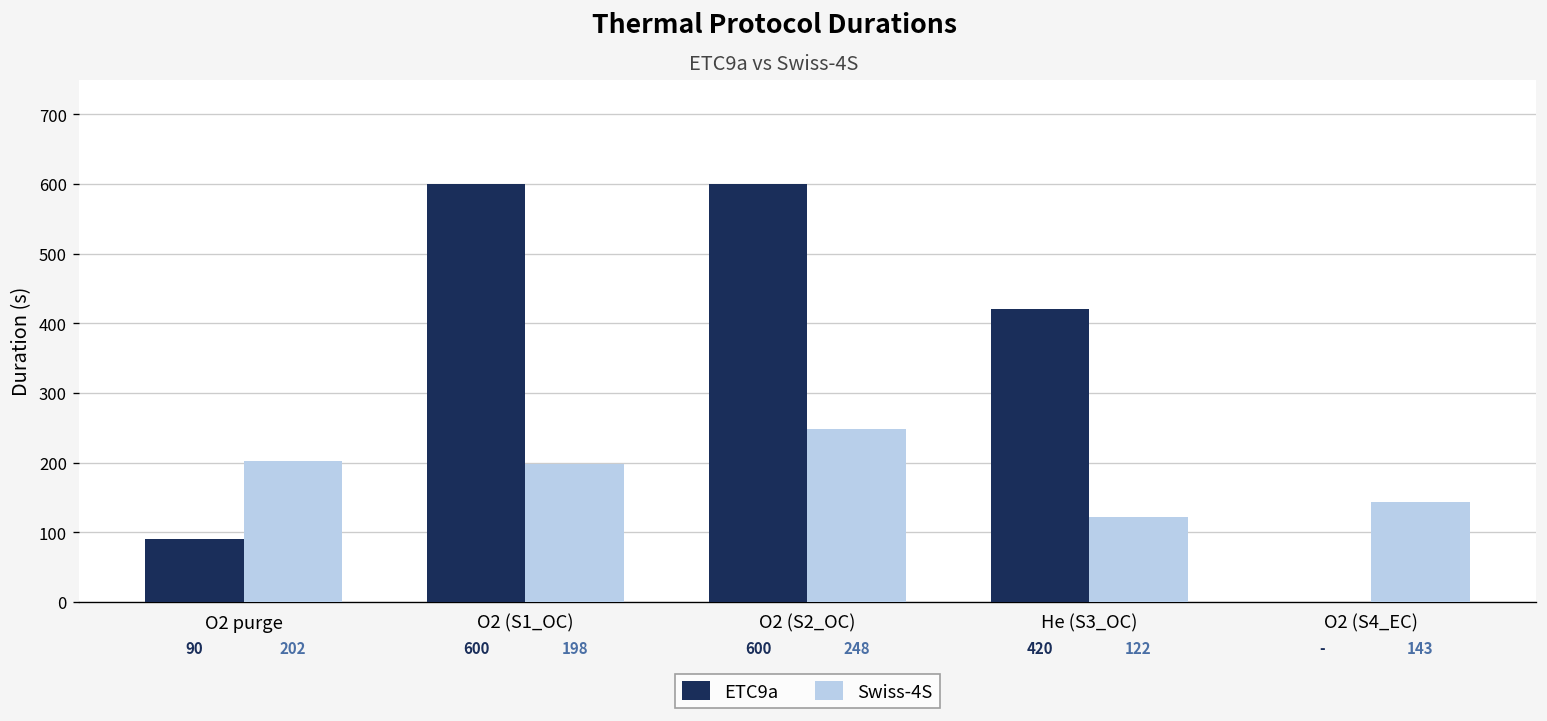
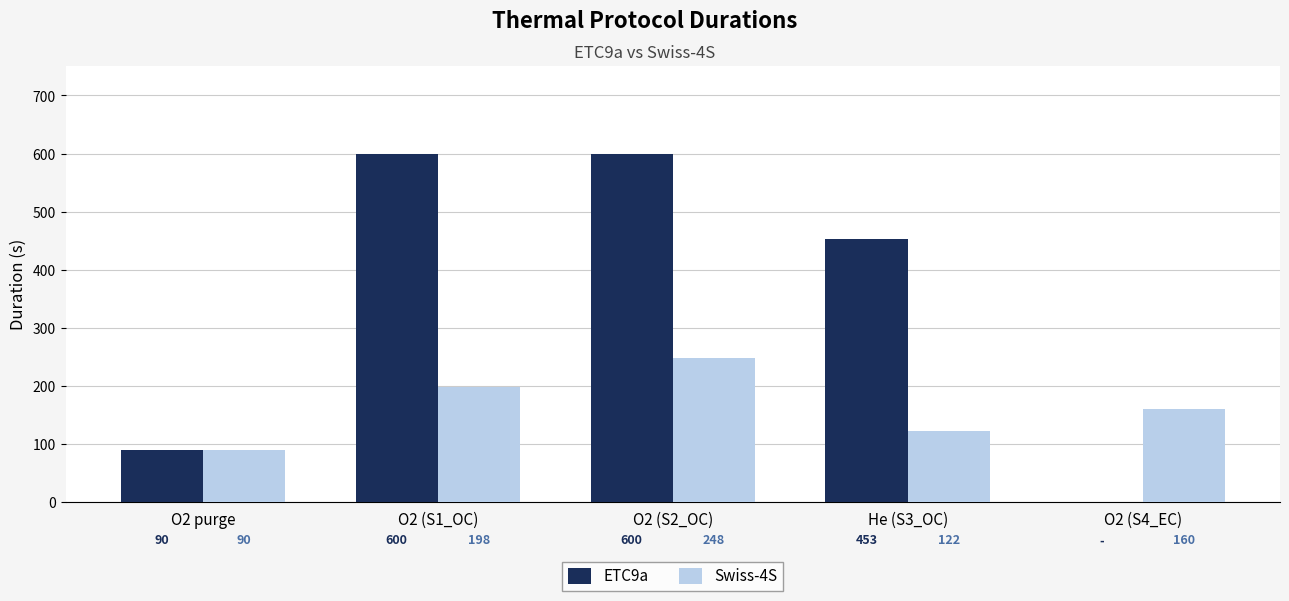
Swiss-4S, O2 purge: 202 -> 90
ETC9a, He (S3_OC): 420 -> 453
Swiss-4S, O2 (S4_EC): 143 -> 160
